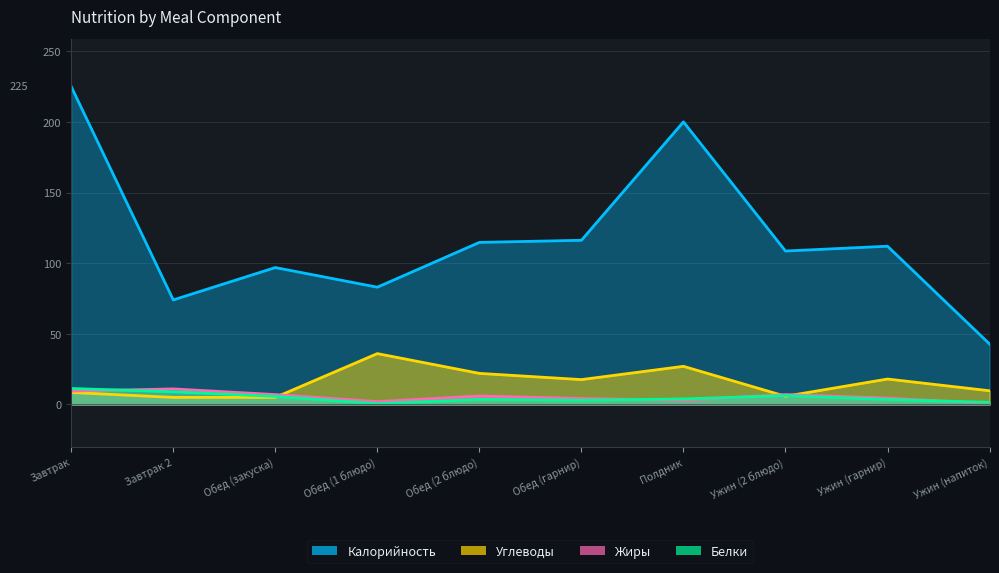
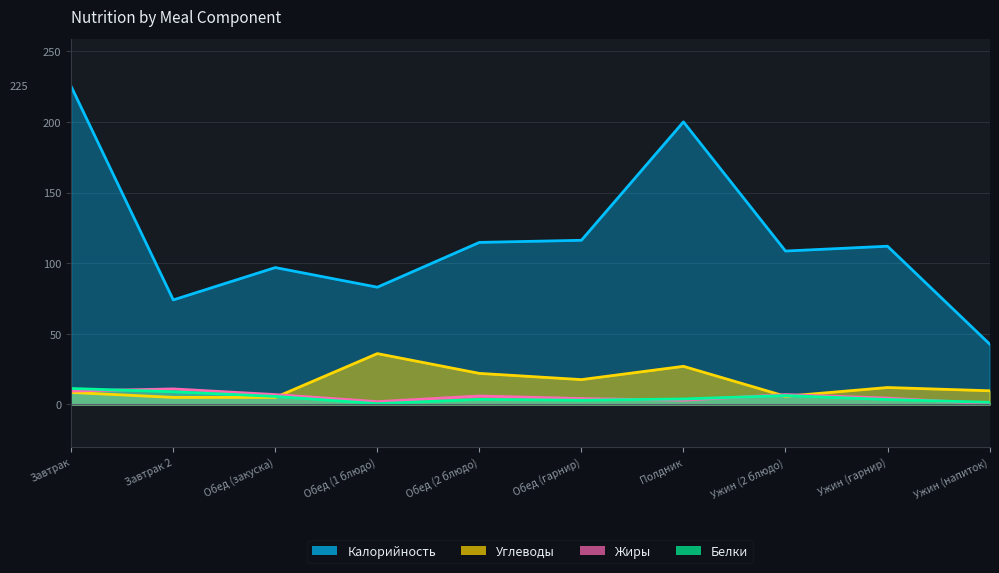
Углеводы, Ужин (гарнир): 18 -> 12
